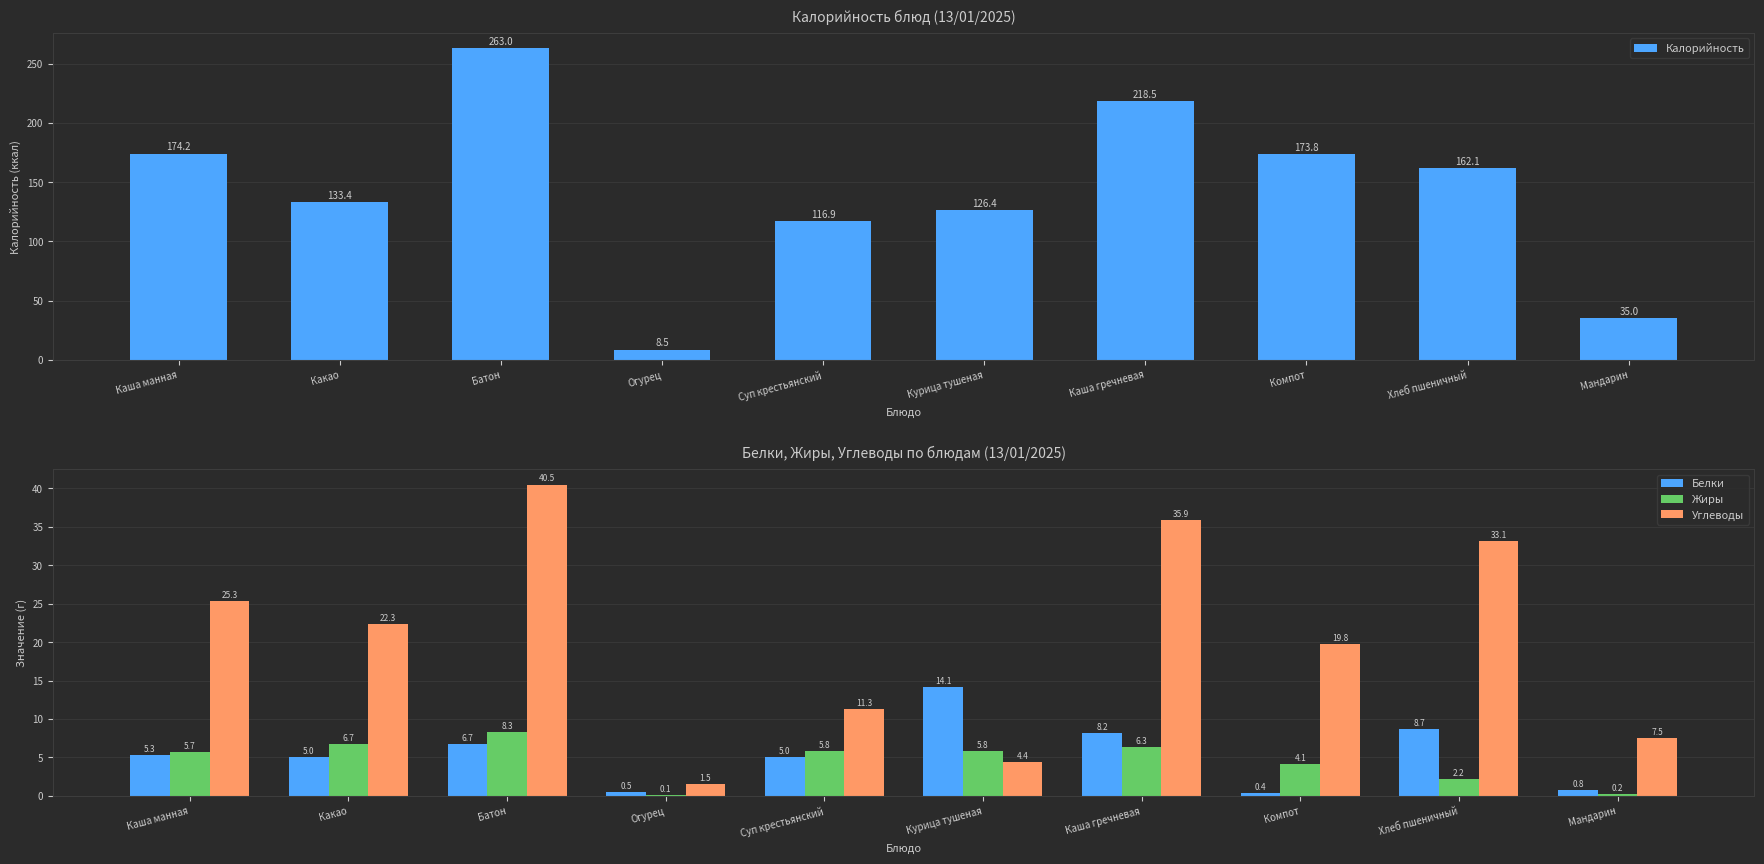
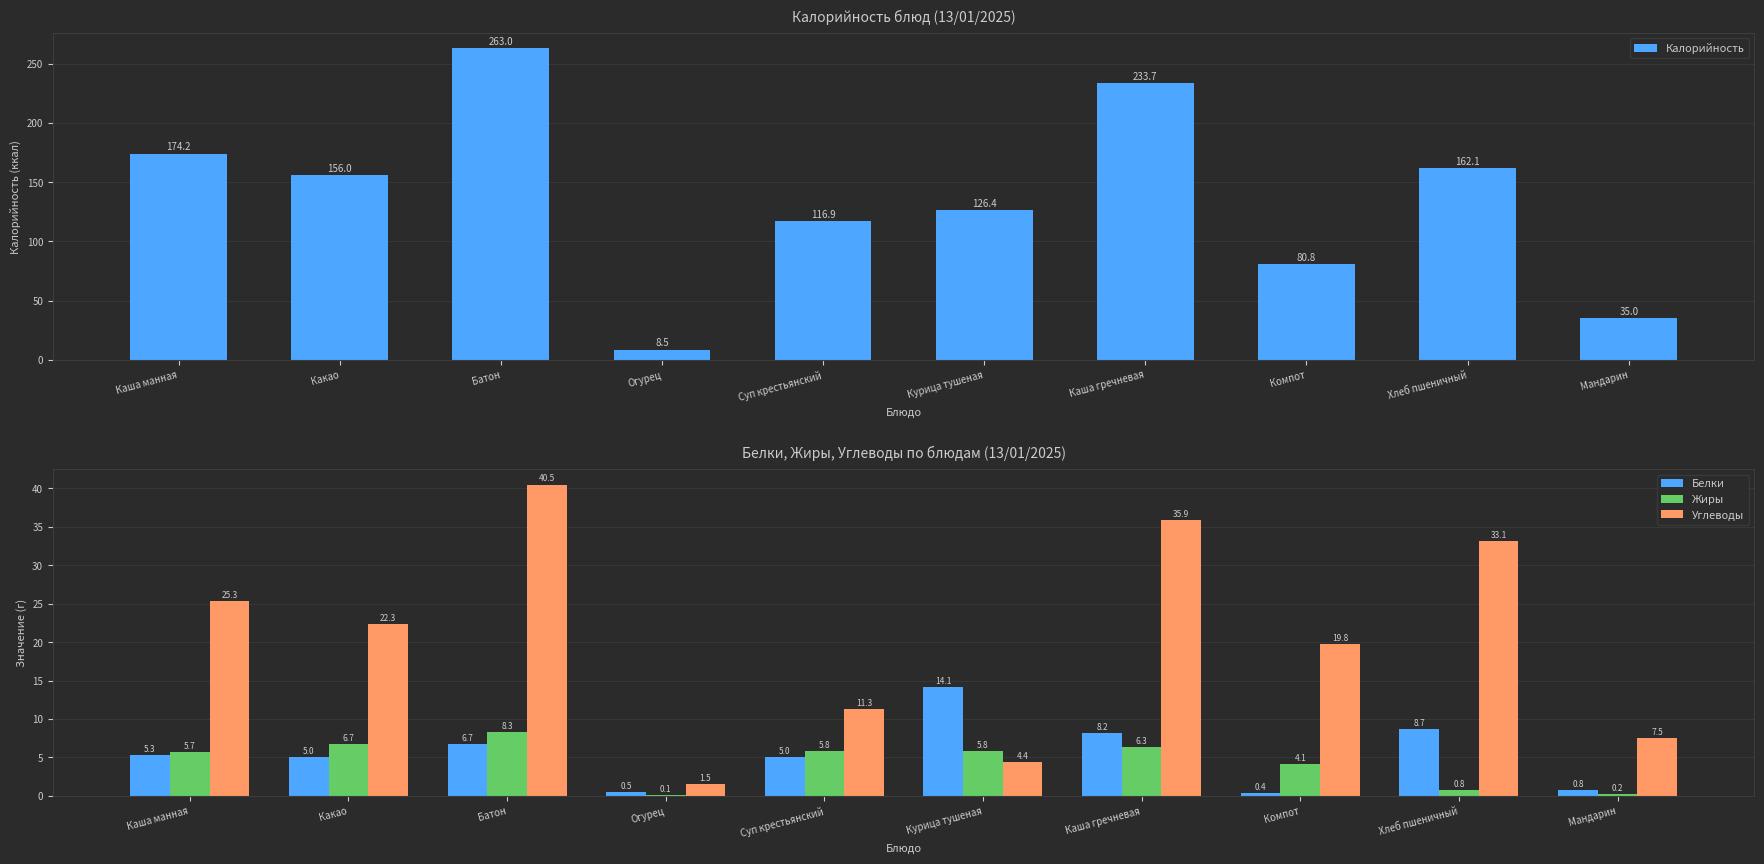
Калорийность блюд (13/01/2025), Какао: 133.4 -> 156.0
Калорийность блюд (13/01/2025), Каша гречневая: 218.5 -> 233.7
Калорийность блюд (13/01/2025), Компот: 173.8 -> 80.8
Белки, Жиры, Углеводы по блюдам (13/01/2025), Жиры, Хлеб пшеничный: 2.2 -> 0.8
